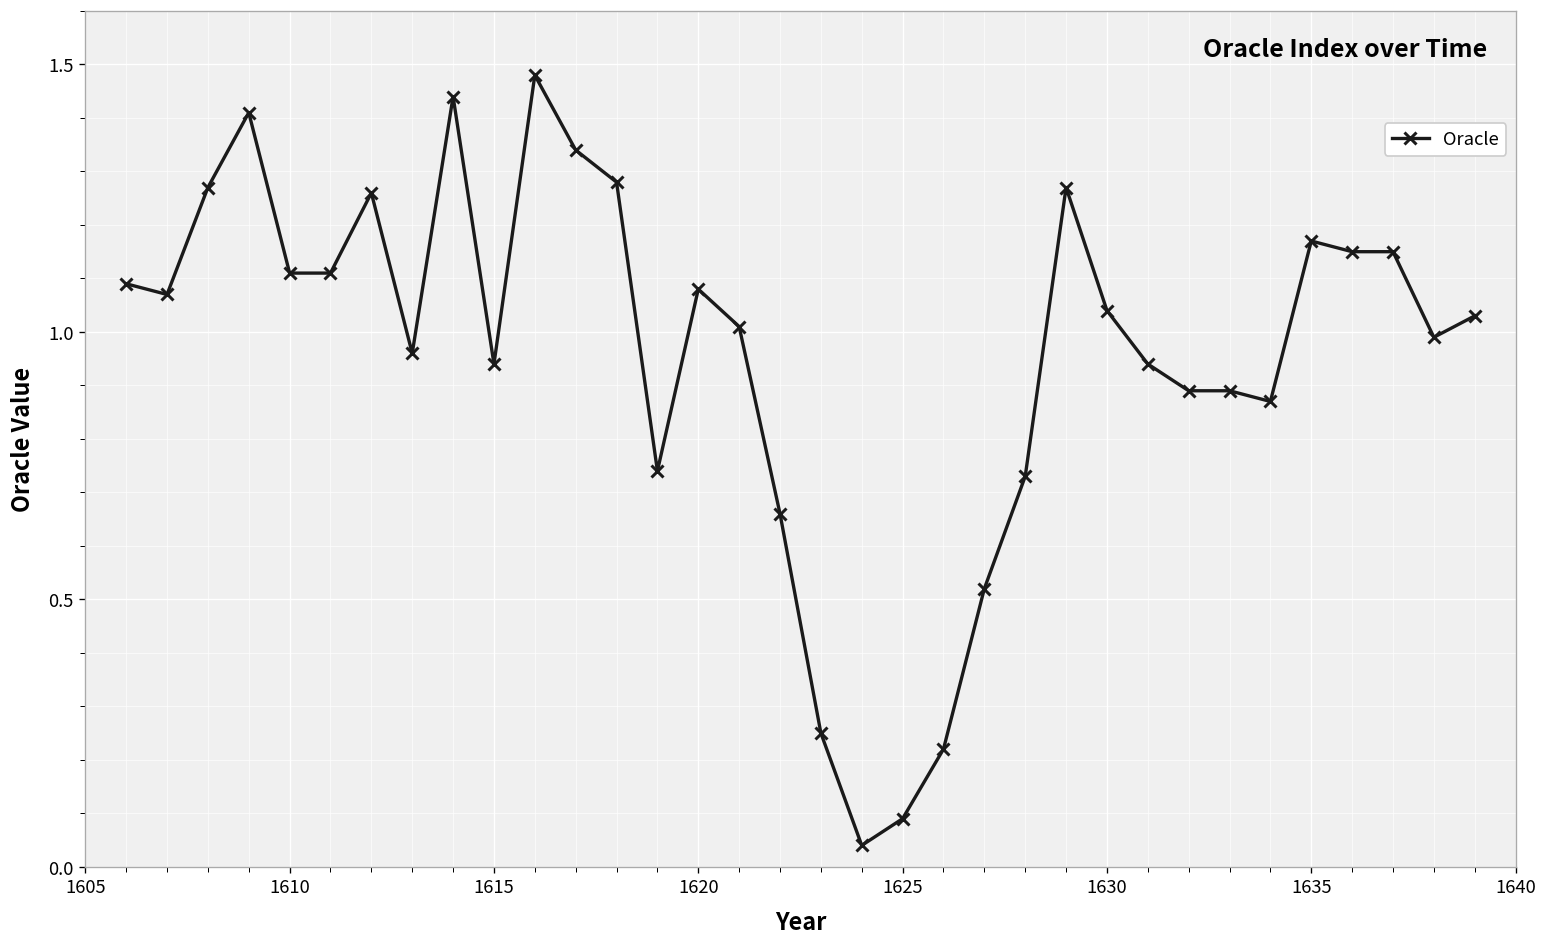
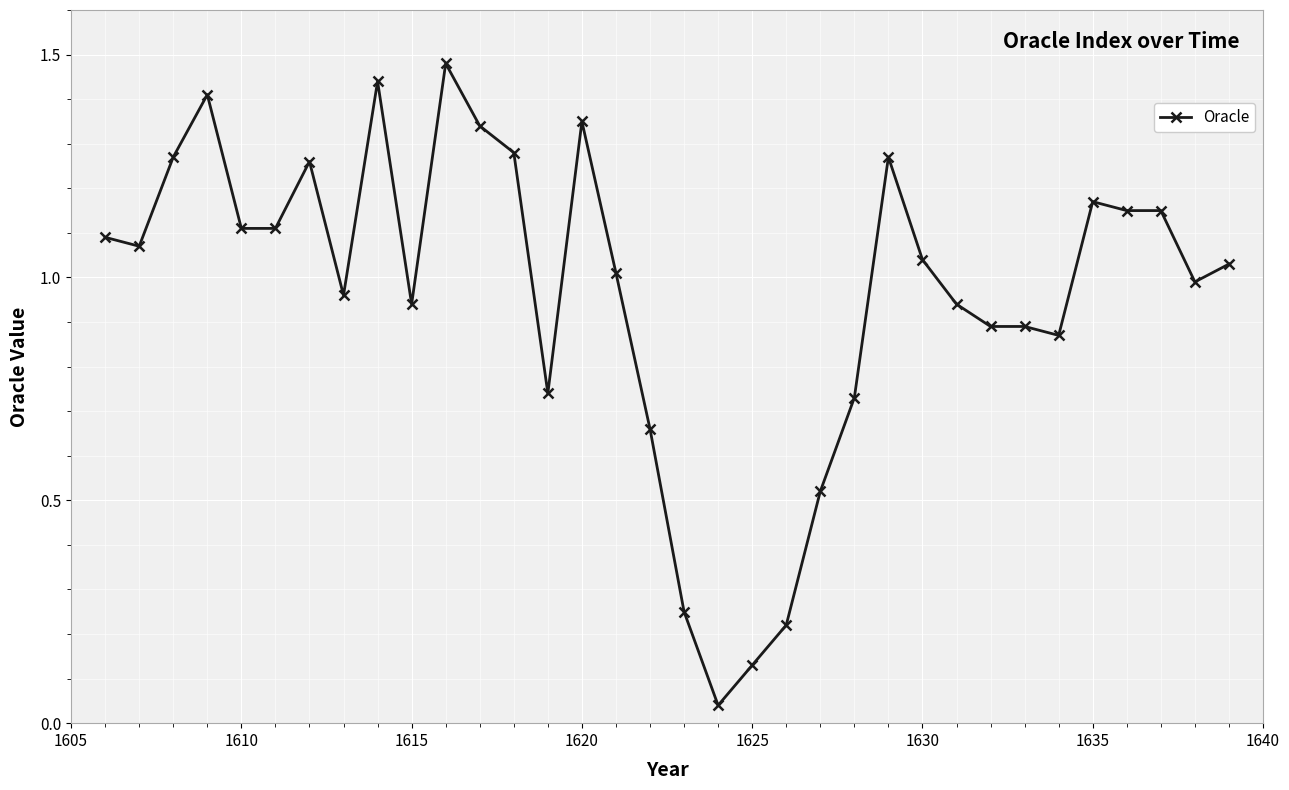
1620: 1.08 -> 1.35
1625: 0.09 -> 0.13
